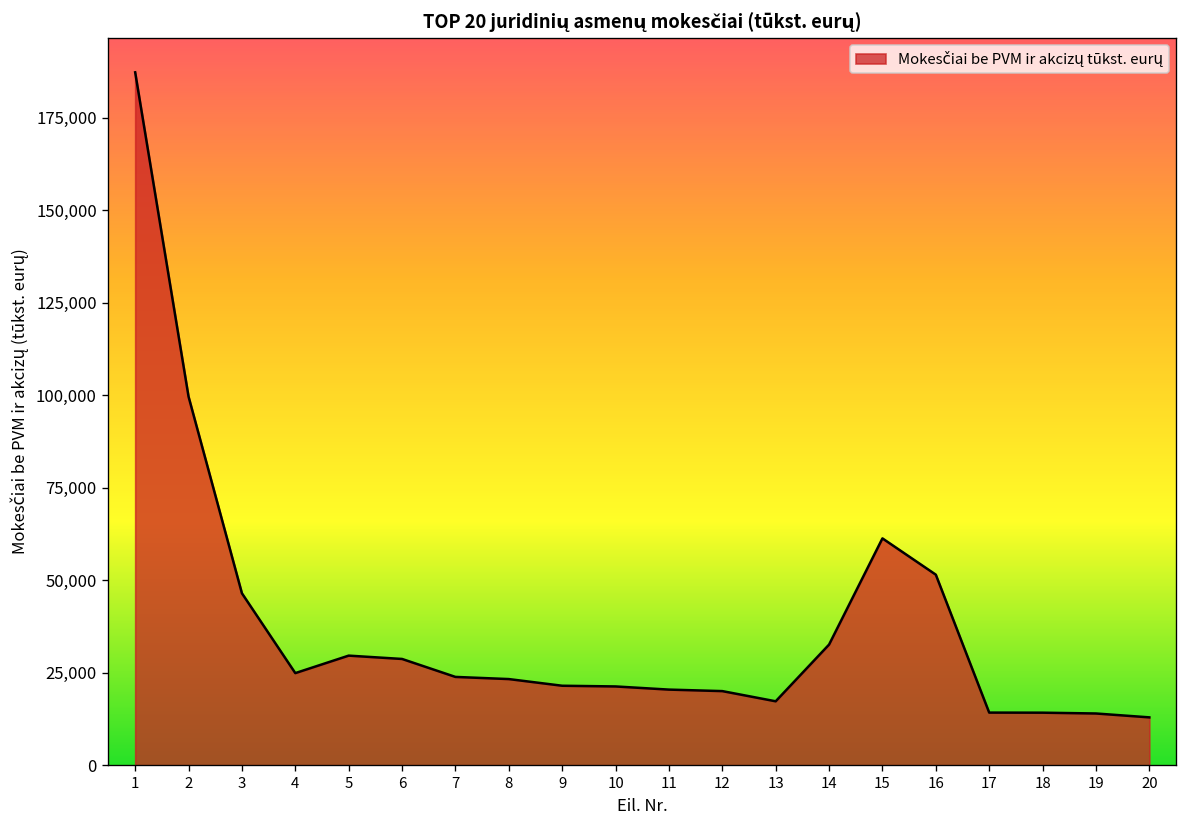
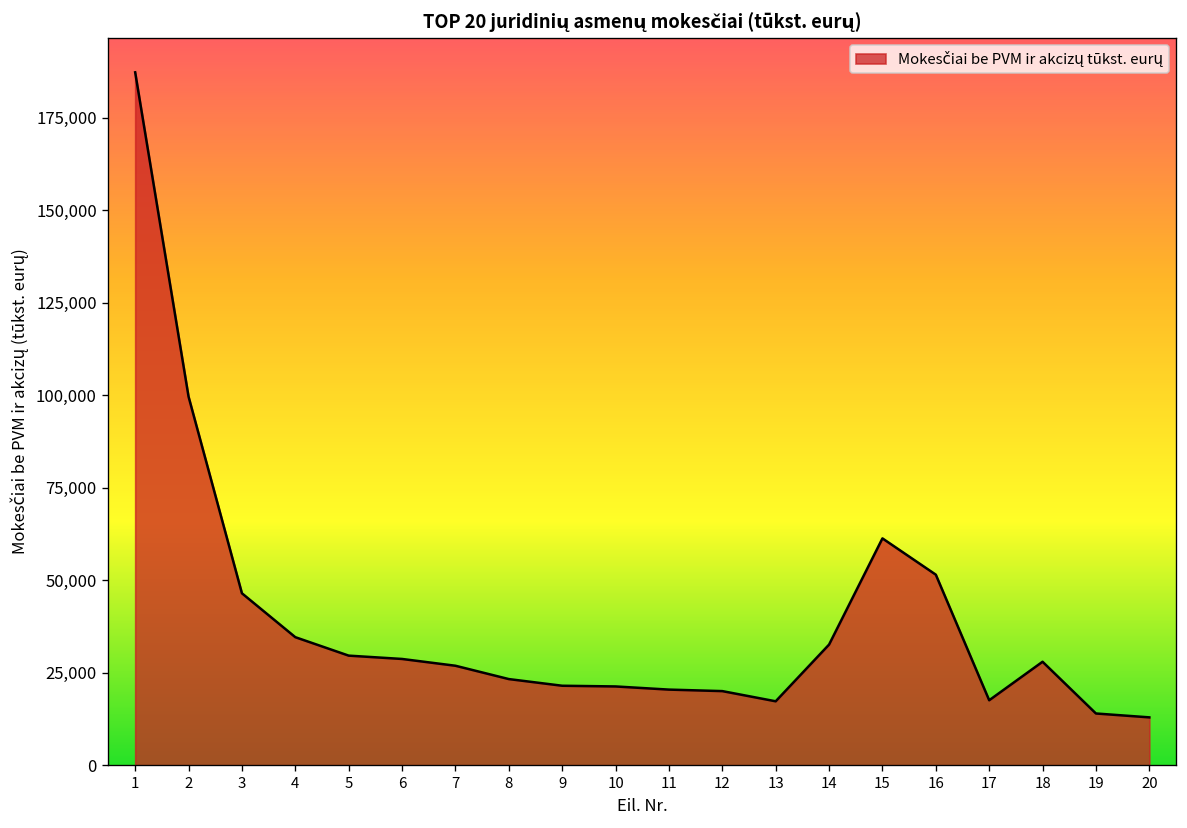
4: 25,000 -> 35,000
7: 24,000 -> 27,000
17: 14,000 -> 18,000
18: 14,000 -> 28,000
